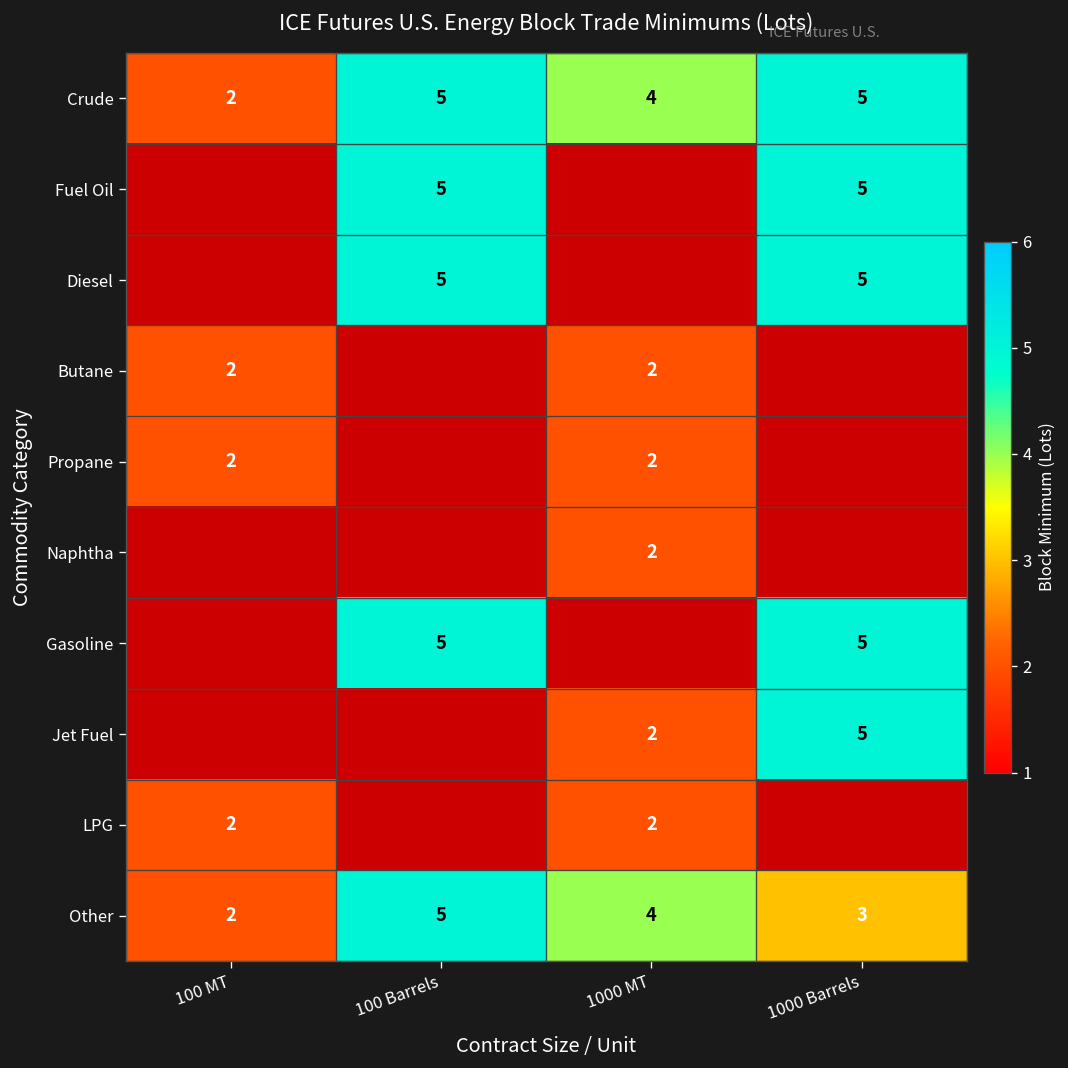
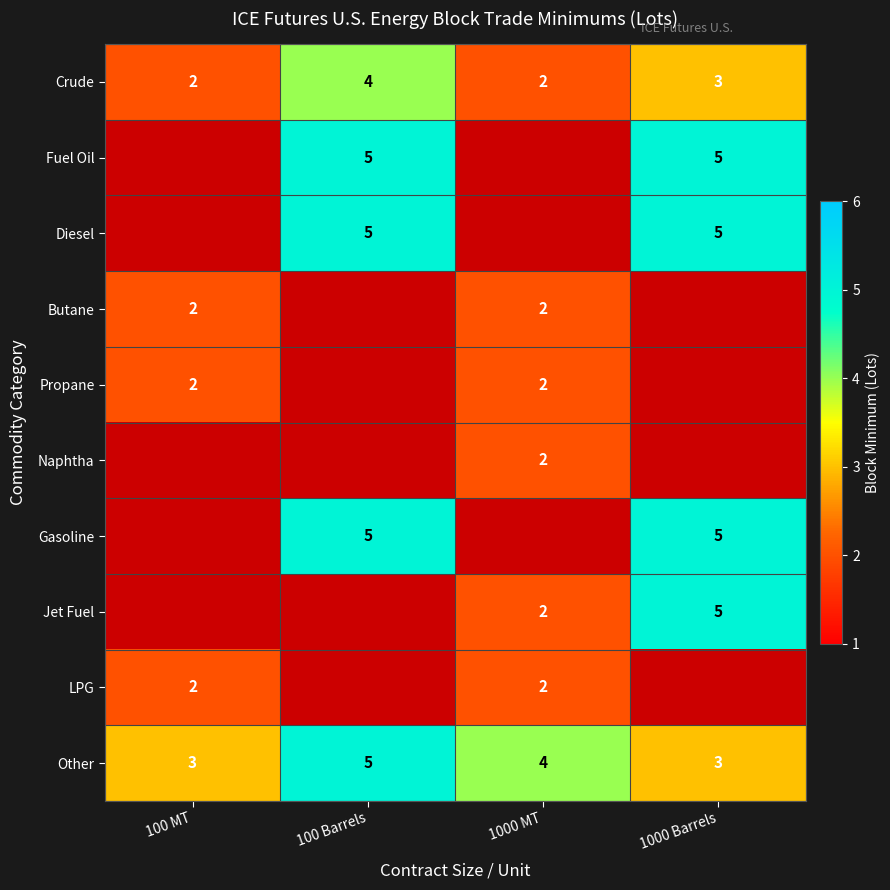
Crude, 100 Barrels: 5 -> 4
Crude, 1000 MT: 4 -> 2
Crude, 1000 Barrels: 5 -> 3
Other, 100 MT: 2 -> 3
